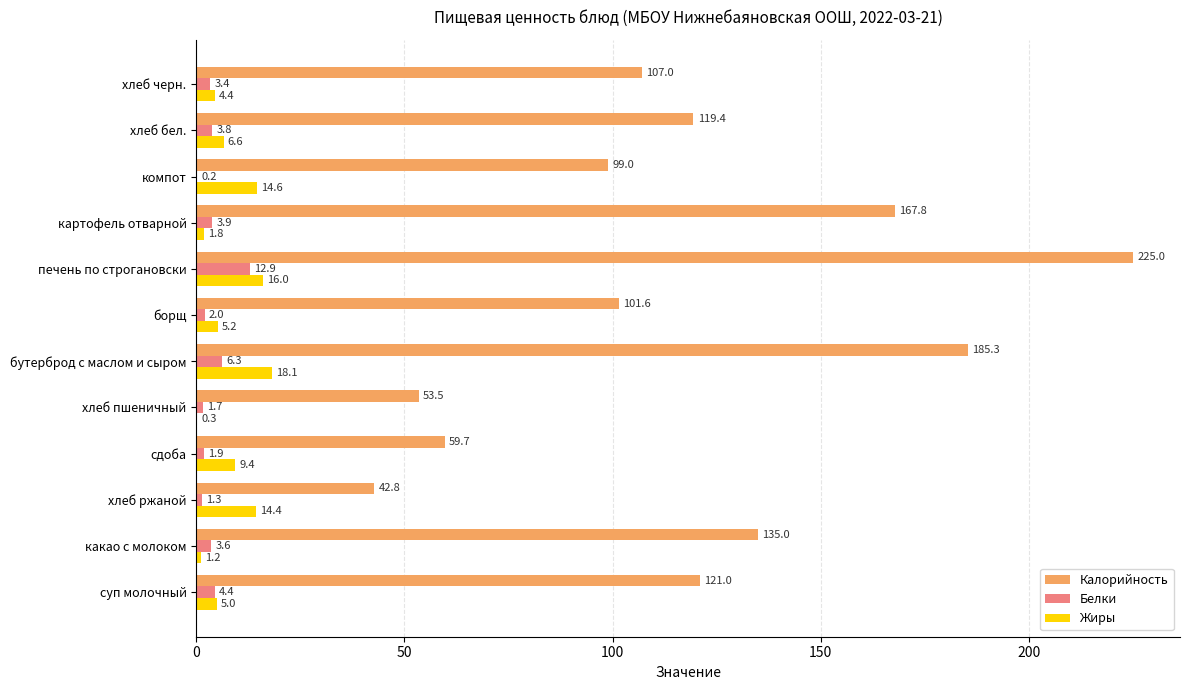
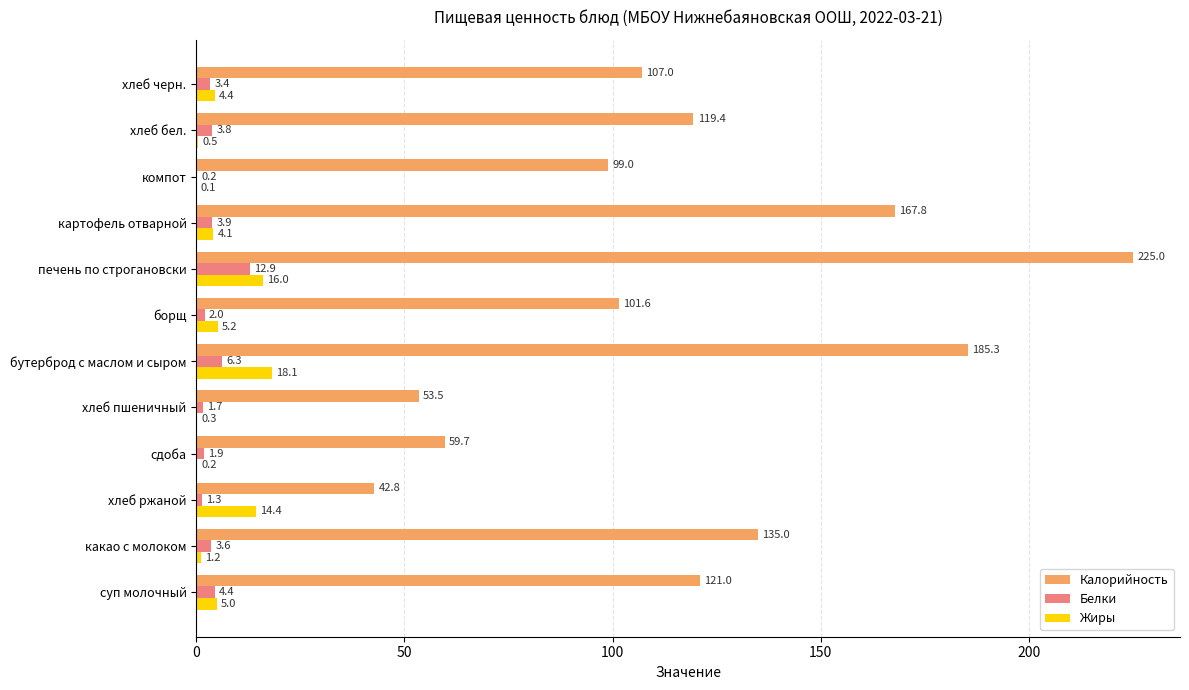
Жиры, хлеб бел.: 6.6 -> 0.5
Жиры, компот: 14.6 -> 0.1
Жиры, картофель отварной: 1.8 -> 4.1
Жиры, сдоба: 9.4 -> 0.2
